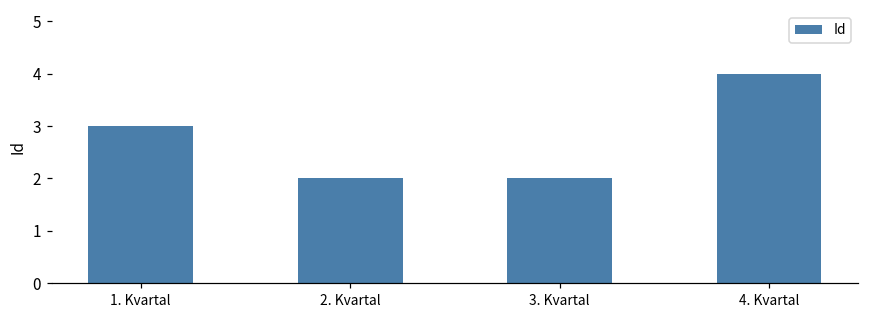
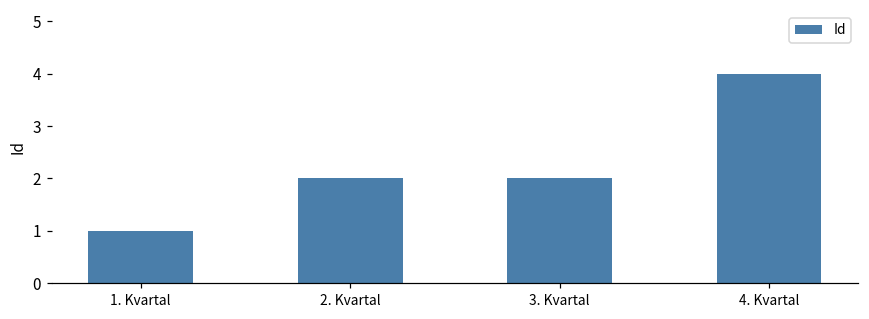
1. Kvartal: 3 -> 1
